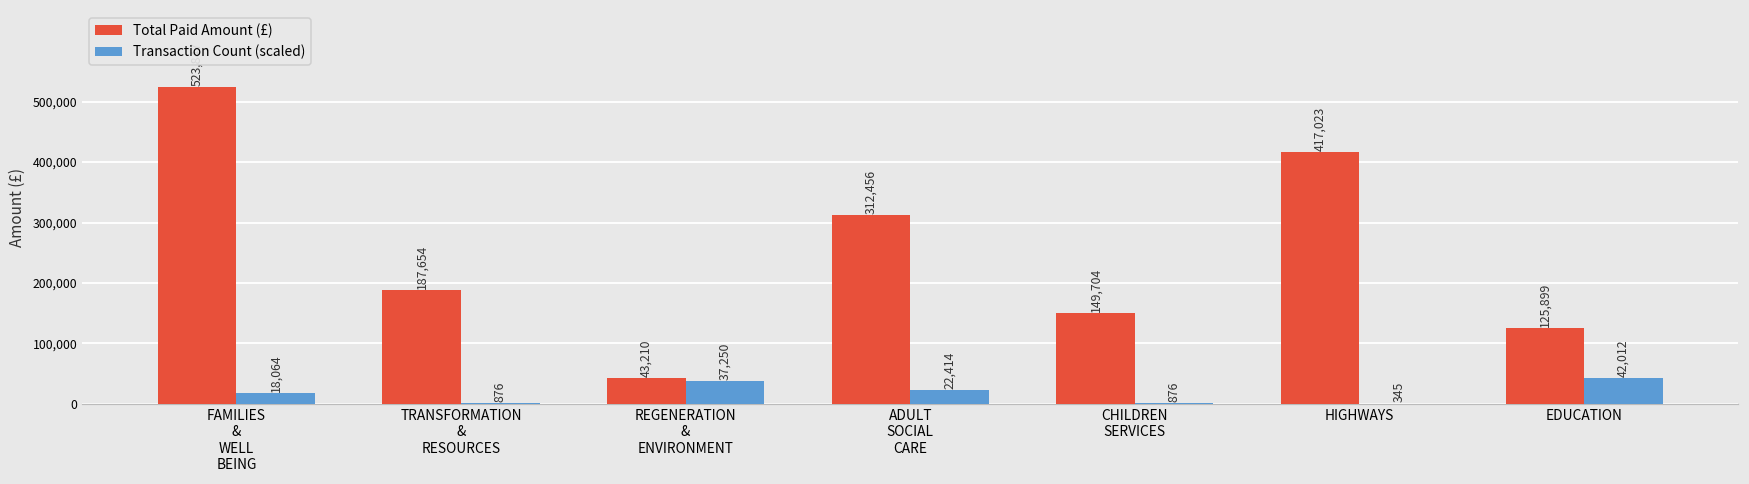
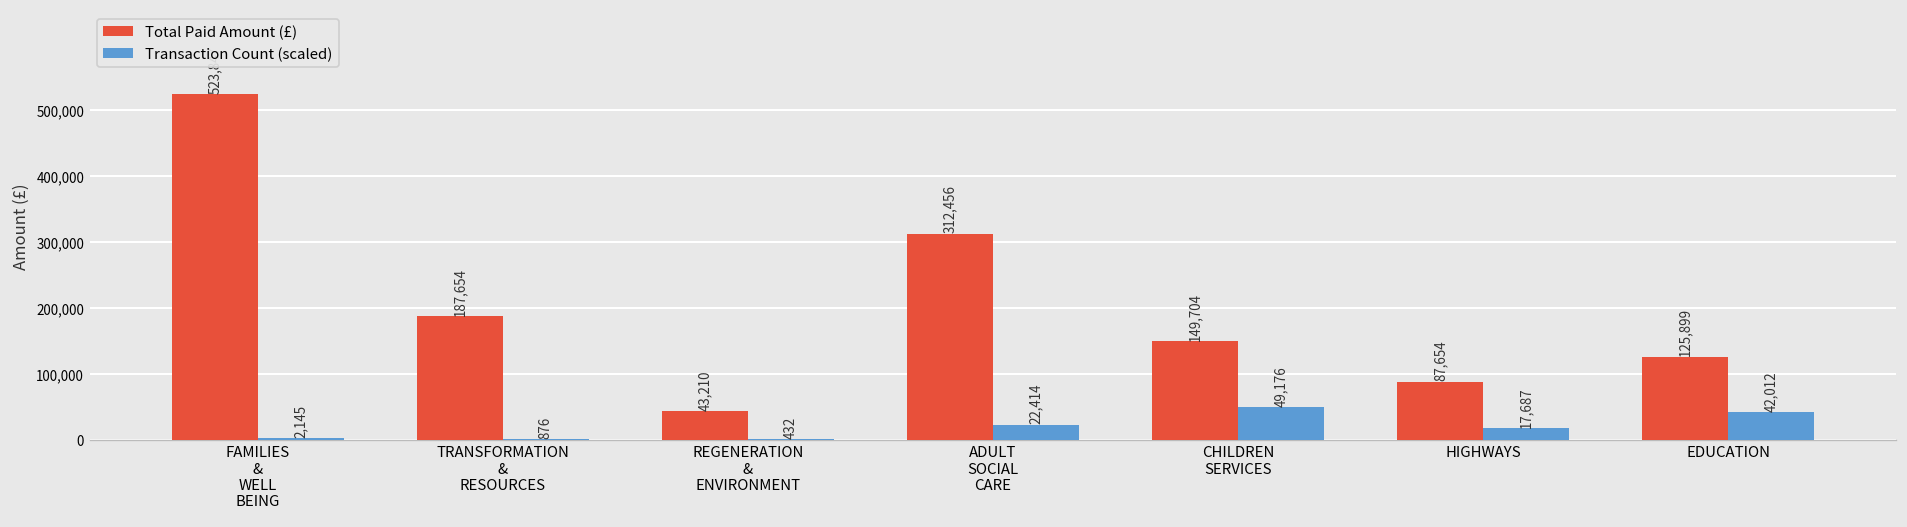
Transaction Count (scaled), FAMILIES & WELL BEING: 18,064 -> 2,145
Transaction Count (scaled), REGENERATION & ENVIRONMENT: 37,250 -> 432
Transaction Count (scaled), CHILDREN SERVICES: 876 -> 49,176
Total Paid Amount (£), HIGHWAYS: 417,023 -> 87,654
Transaction Count (scaled), HIGHWAYS: 345 -> 17,687
